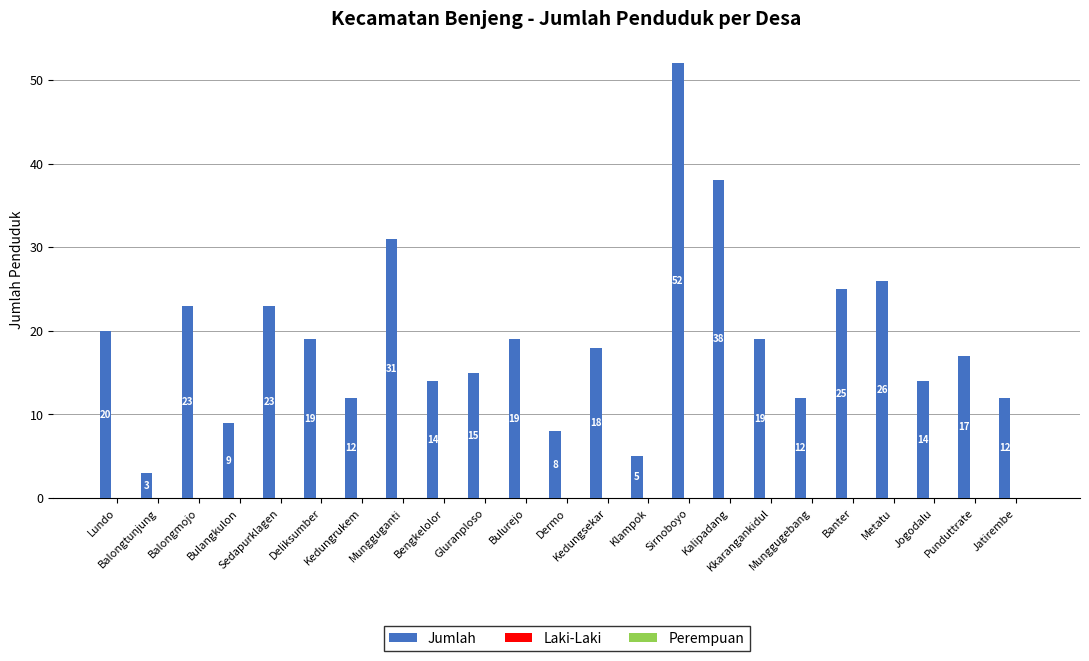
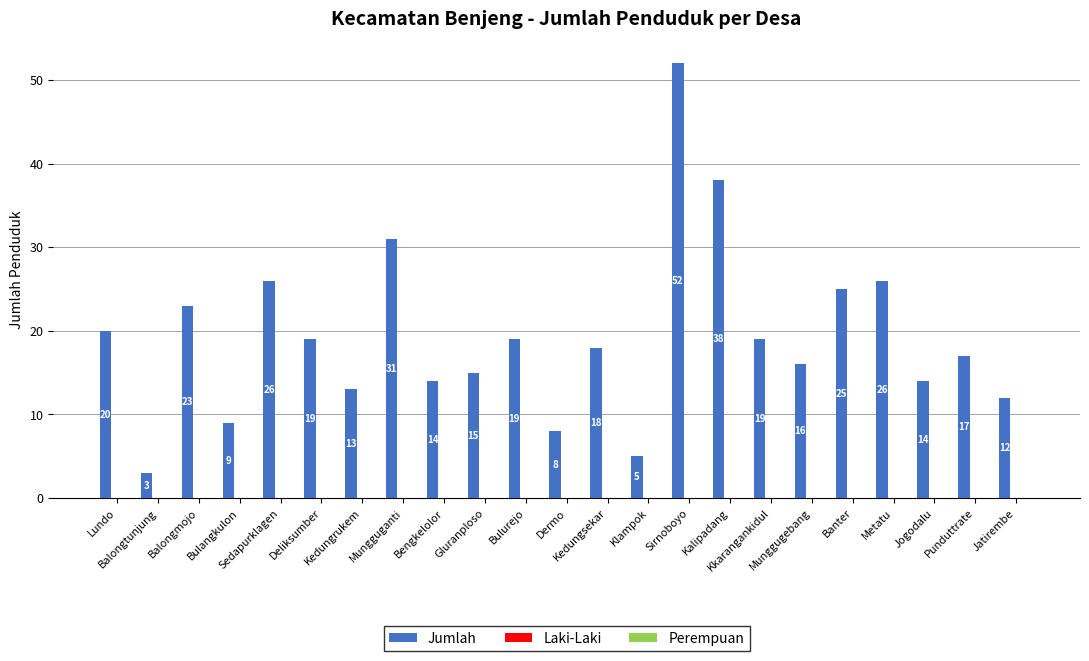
Jumlah, Sedapurklagen: 23 -> 26
Jumlah, Kedungrukem: 12 -> 13
Jumlah, Munggugebang: 12 -> 16
